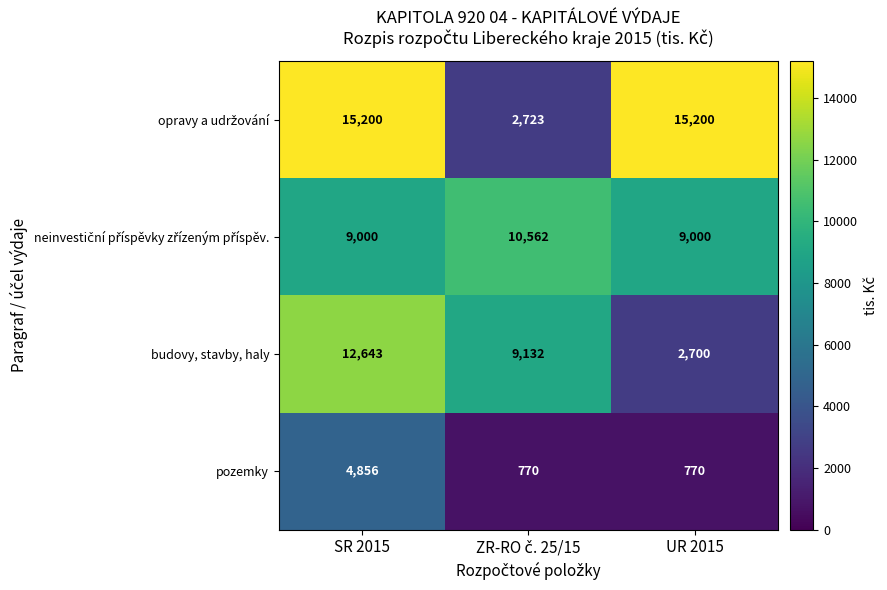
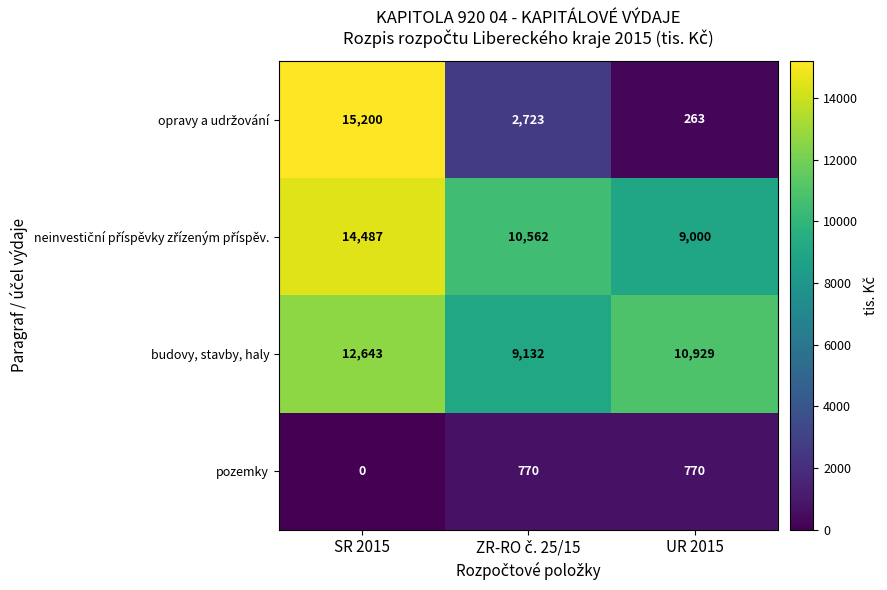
opravy a udržování, UR 2015: 15,200 -> 263
neinvestiční příspěvky zřízeným příspěv., SR 2015: 9,000 -> 14,487
budovy, stavby, haly, UR 2015: 2,700 -> 10,929
pozemky, SR 2015: 4,856 -> 0
